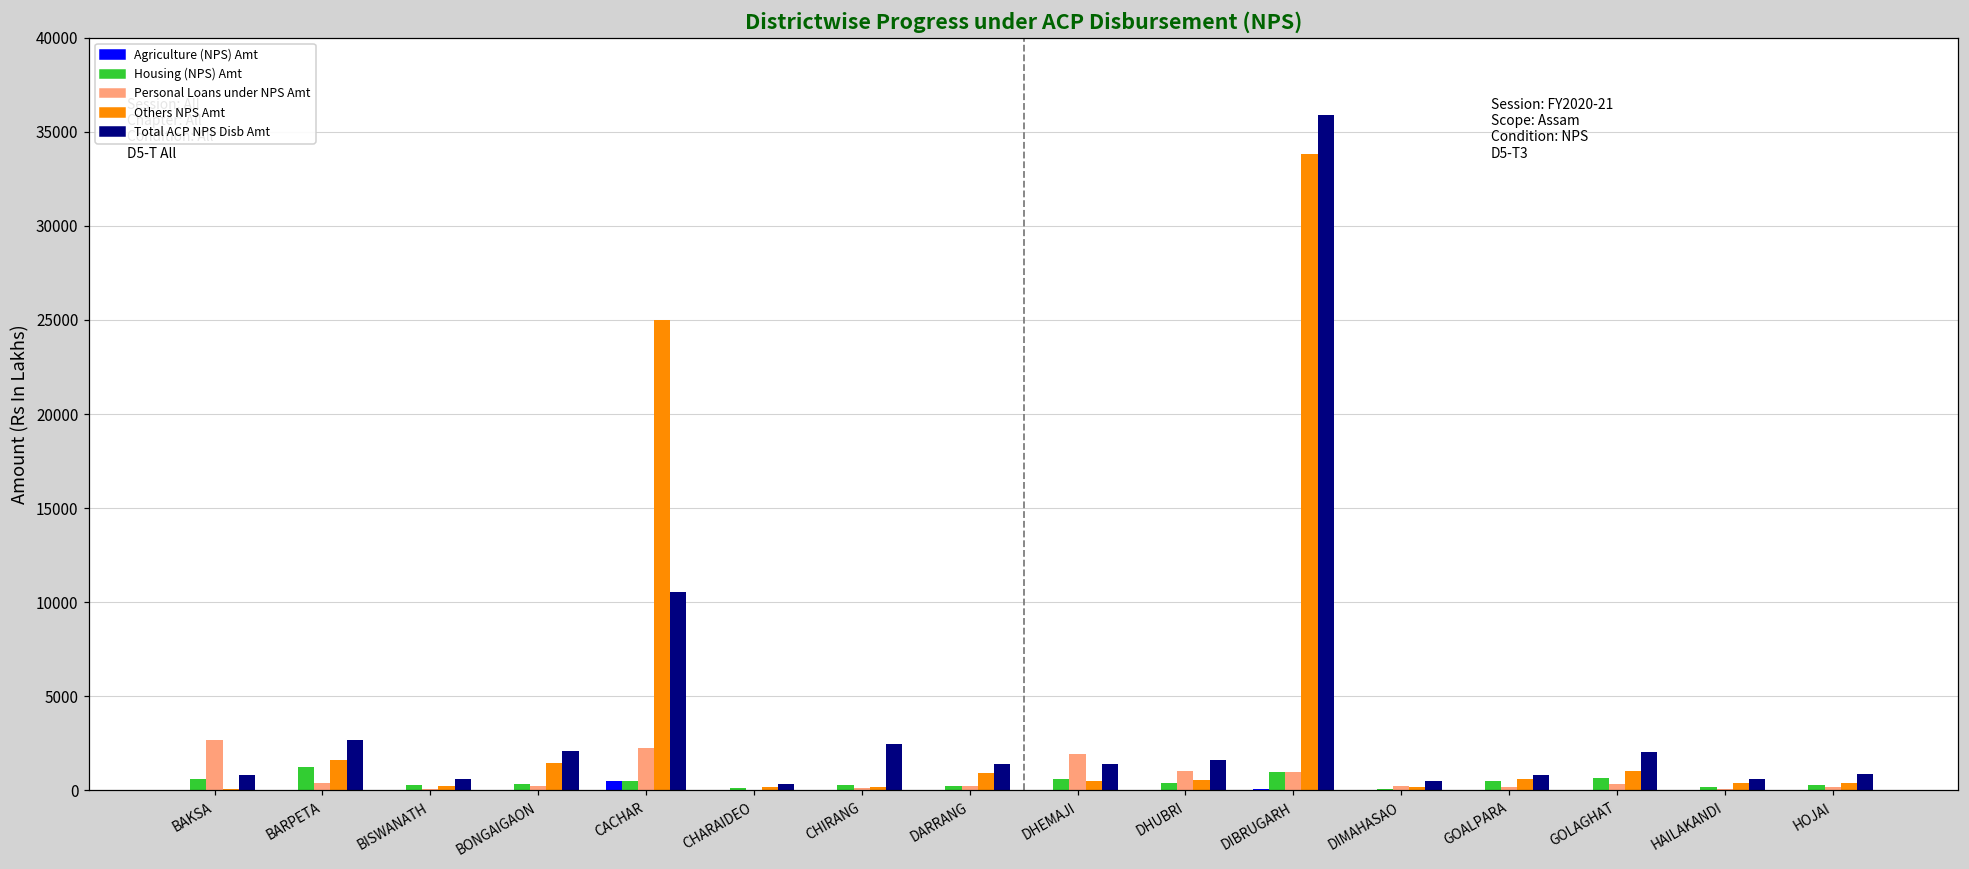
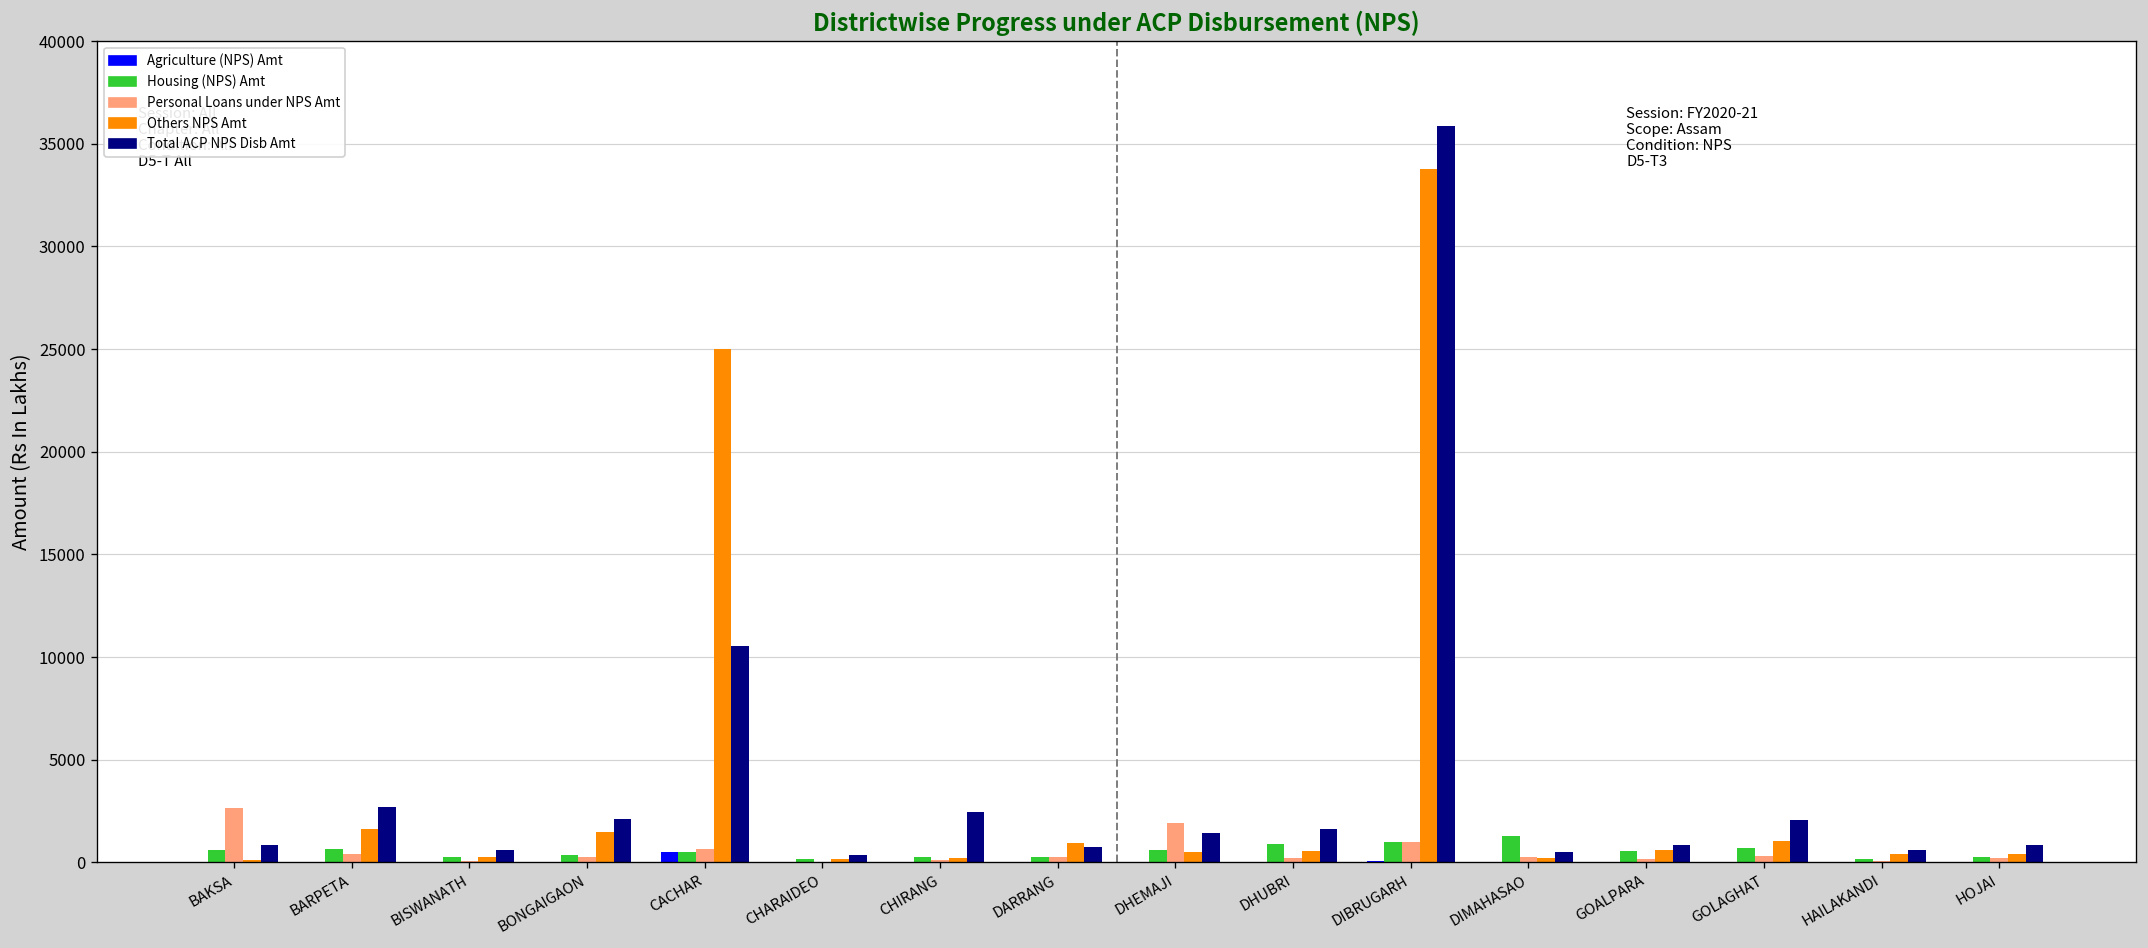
Housing (NPS) Amt, BARPETA: 1200 -> 700
Personal Loans under NPS Amt, CACHAR: 2200 -> 700
Total ACP NPS Disb Amt, DARRANG: 1400 -> 700
Housing (NPS) Amt, DHUBRI: 400 -> 900
Personal Loans under NPS Amt, DHUBRI: 1100 -> 200
Housing (NPS) Amt, DIMAHASAO: 100 -> 1300
